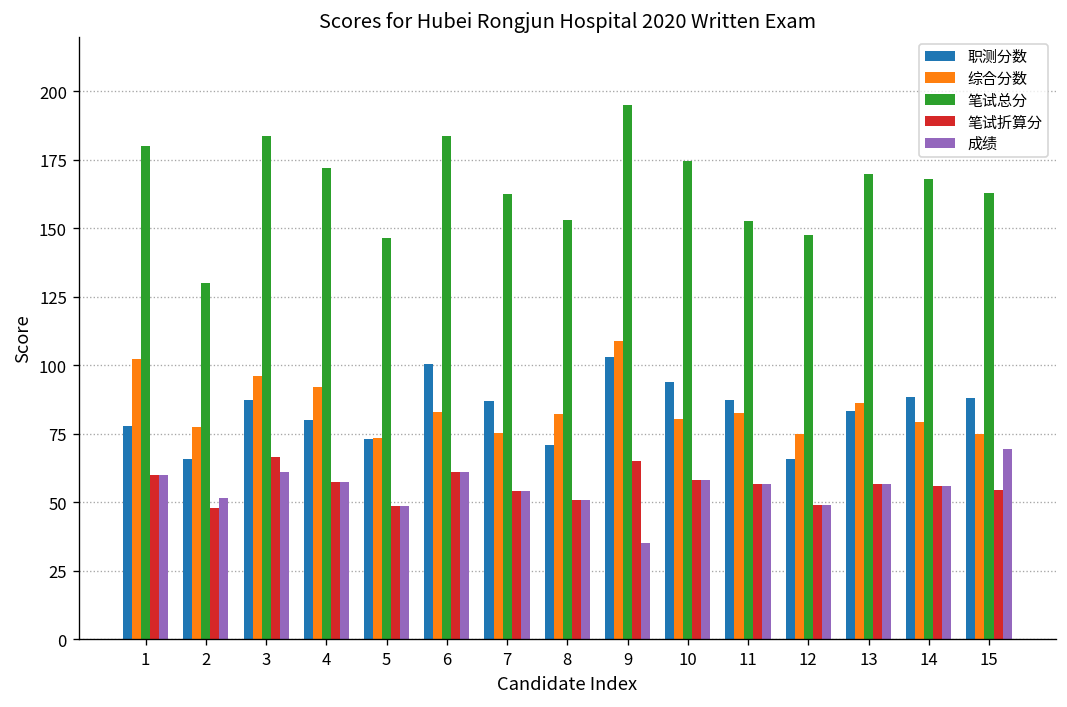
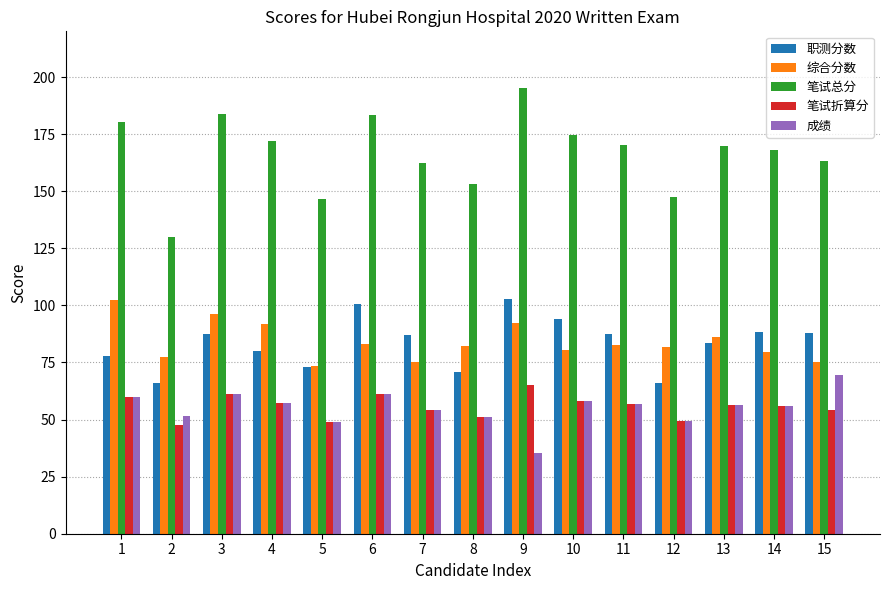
笔试折算分, 3: 67 -> 61
综合分数, 9: 109 -> 92
笔试总分, 11: 153 -> 170
综合分数, 12: 75 -> 82
